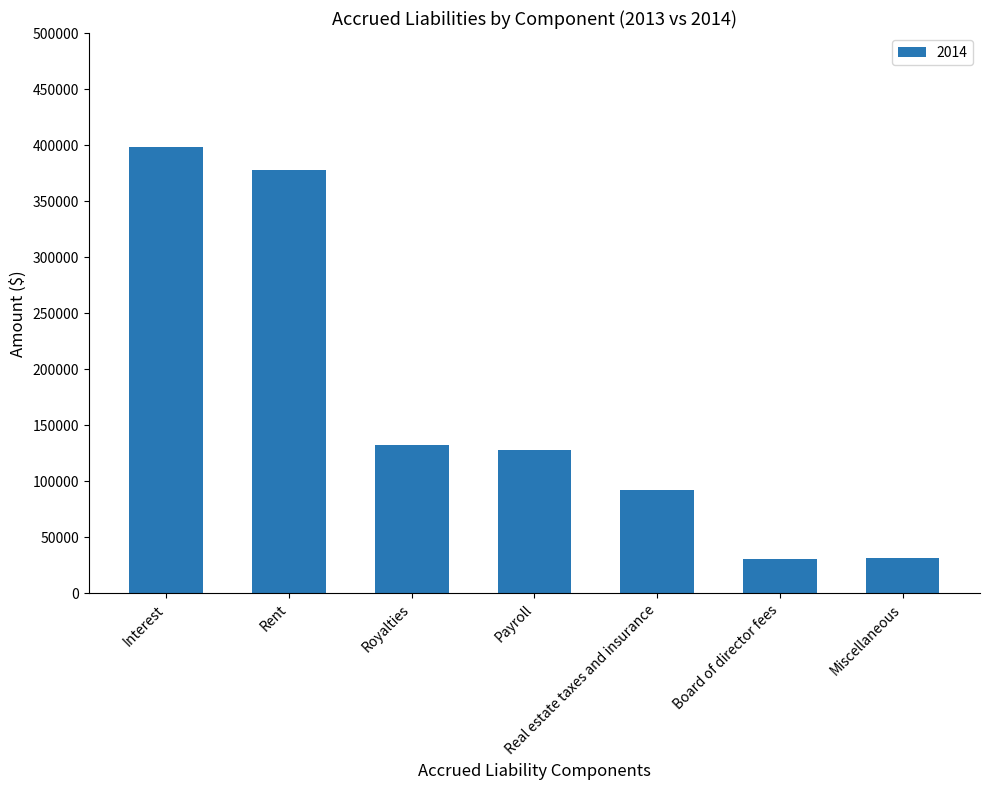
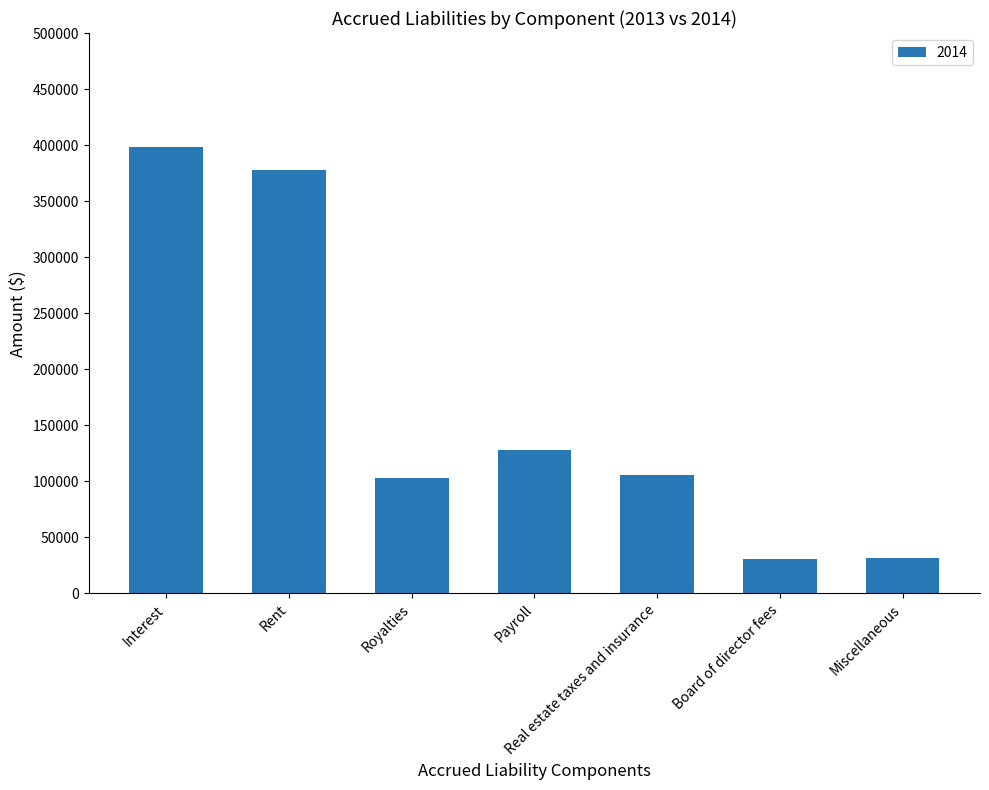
Royalties: 133000 -> 103000
Real estate taxes and insurance: 93000 -> 106000
